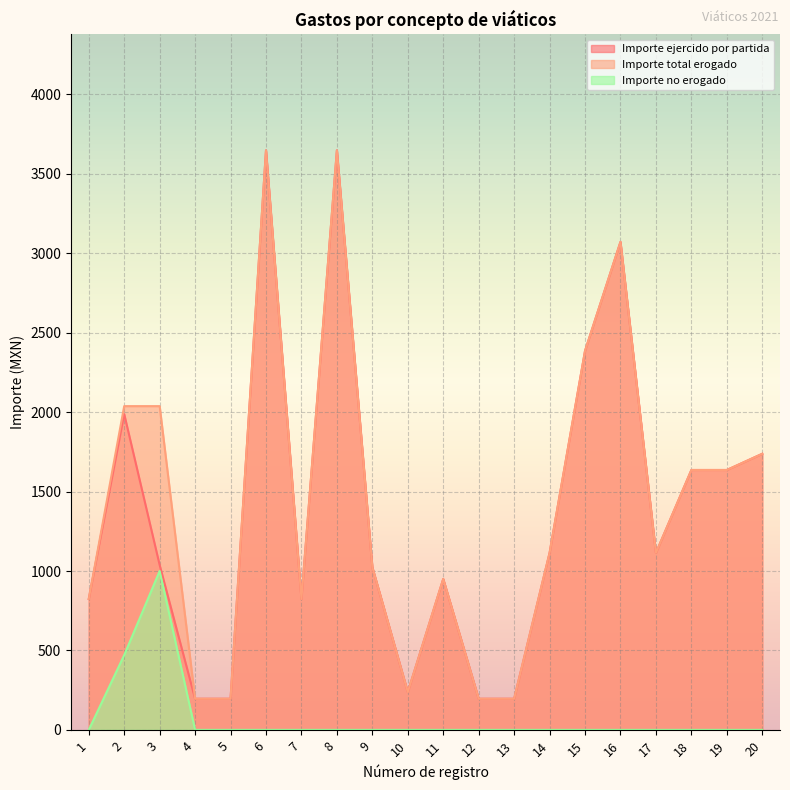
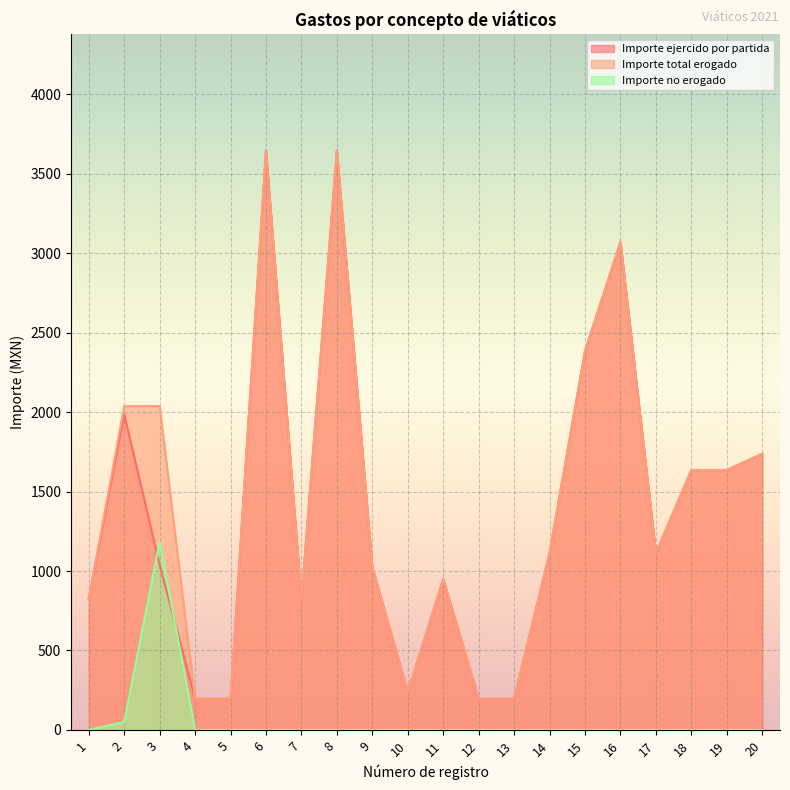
Importe no erogado, 2: 470 -> 50
Importe no erogado, 3: 1000 -> 1180
